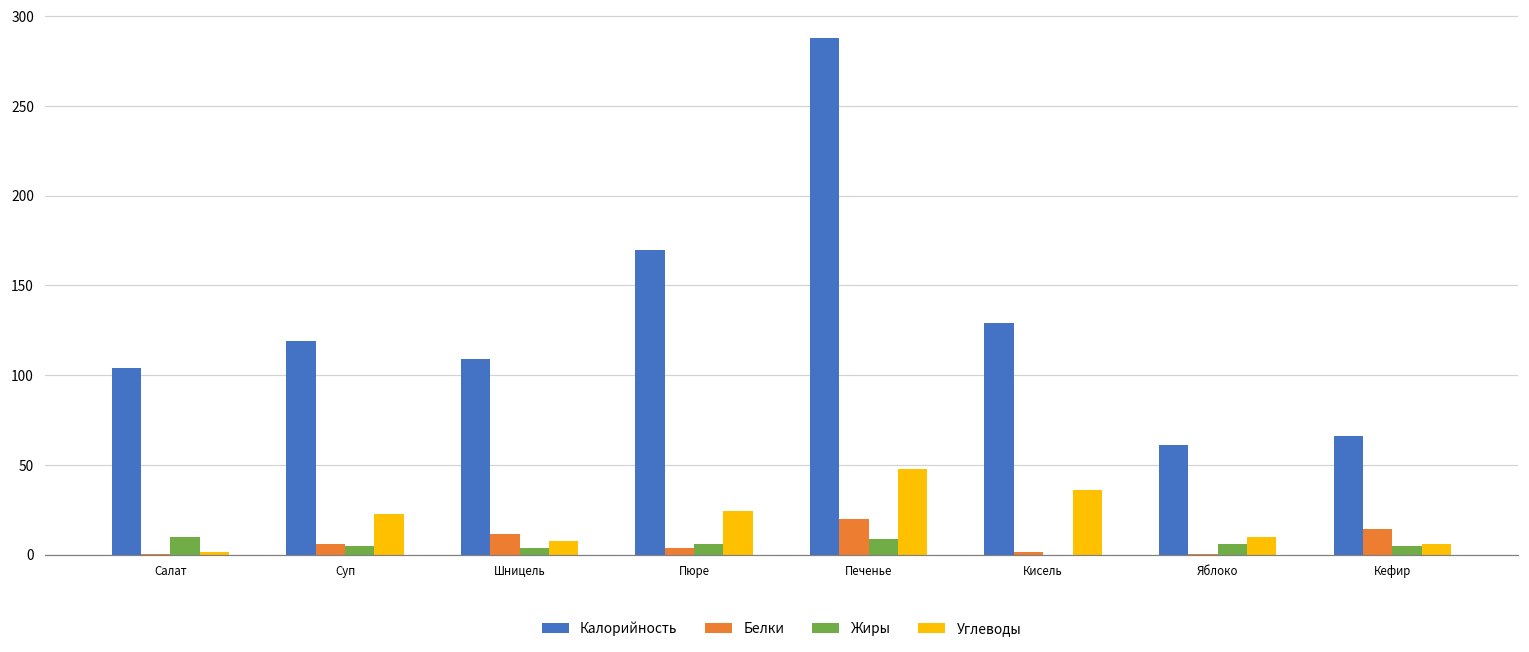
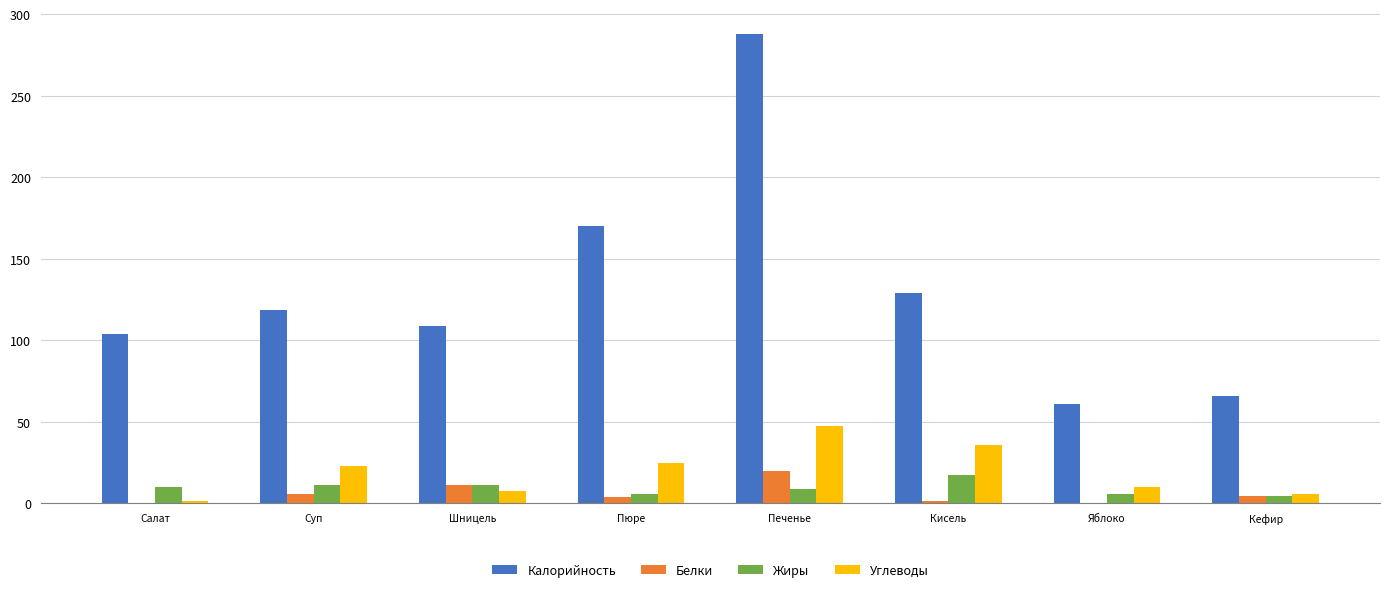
Жиры, Суп: 5 -> 11
Жиры, Шницель: 4 -> 11
Жиры, Кисель: 0 -> 17
Белки, Кефир: 14 -> 4
